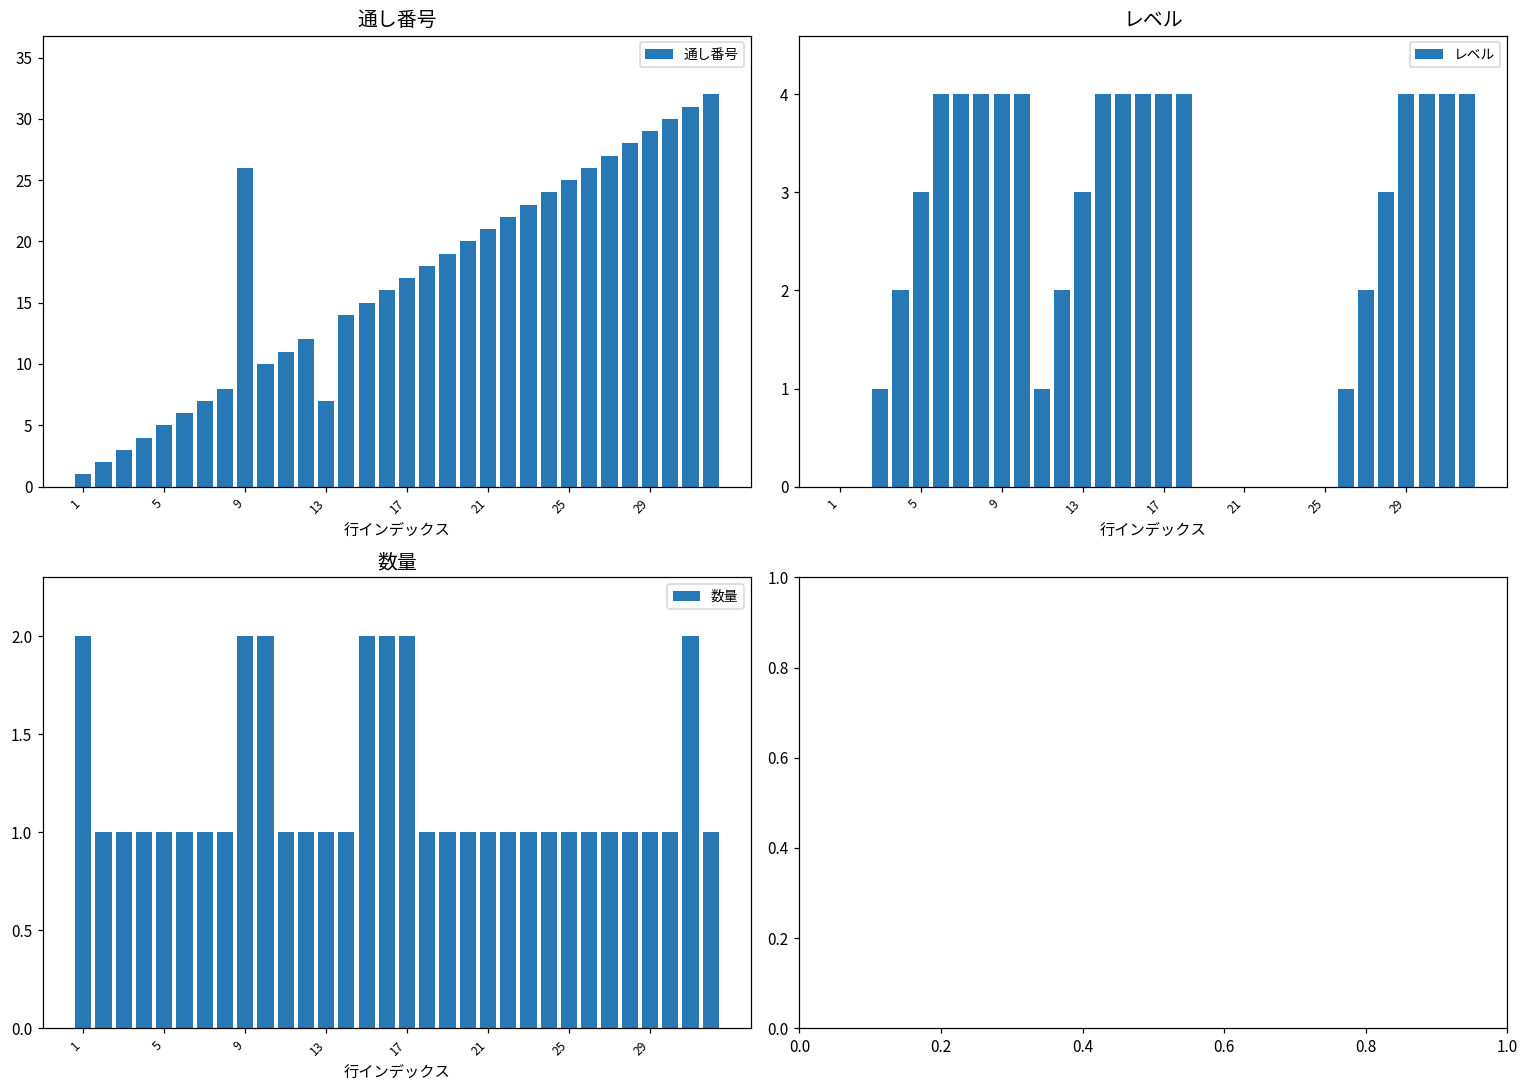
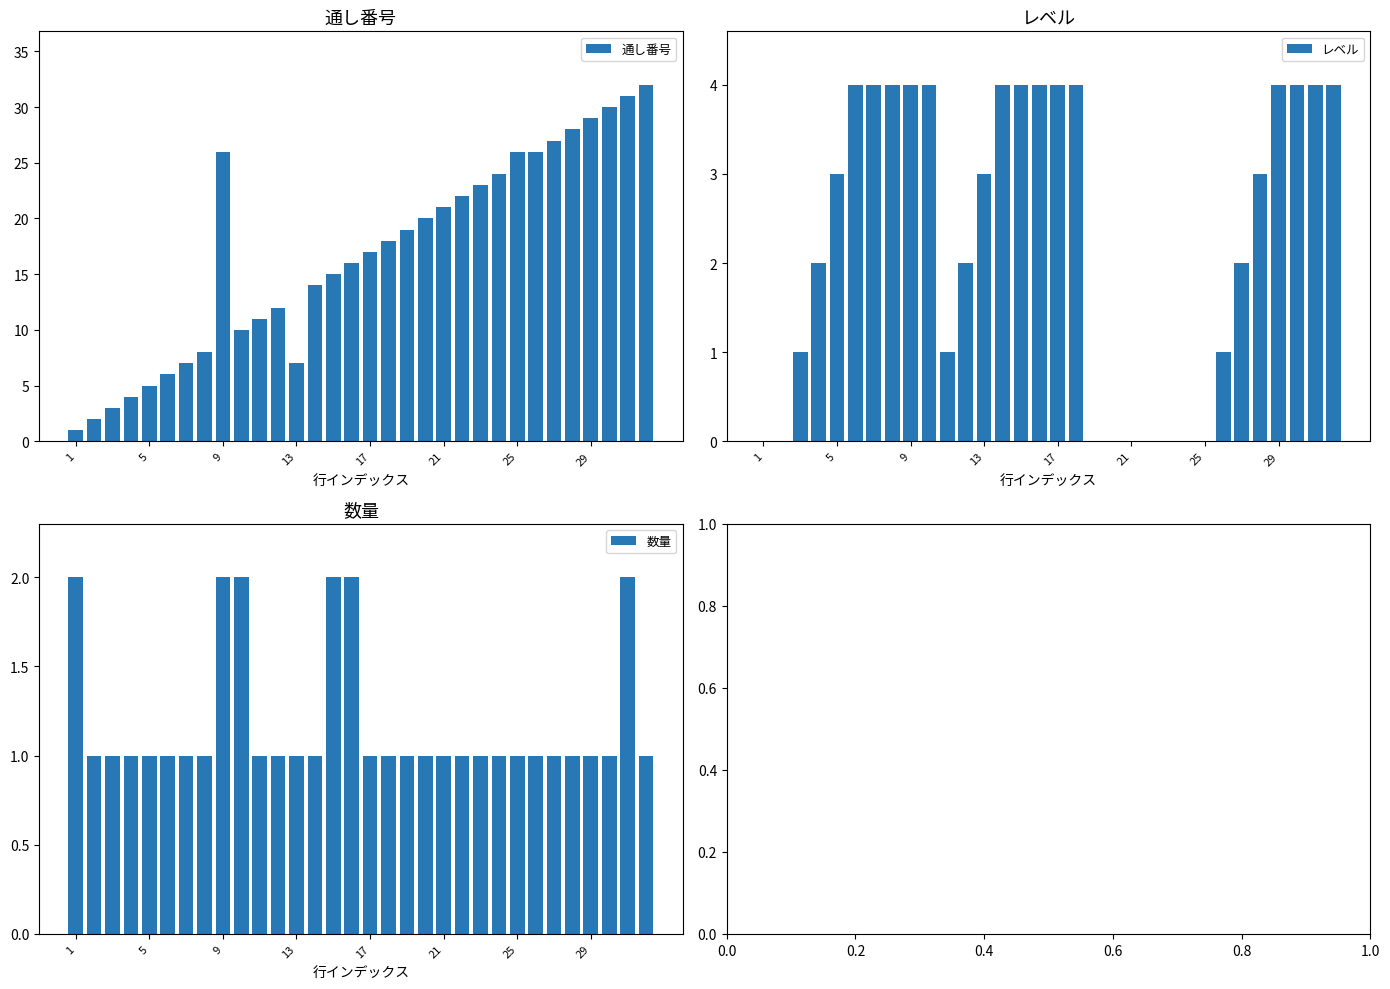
通し番号, 25: 25 -> 26
数量, 17: 2 -> 1
